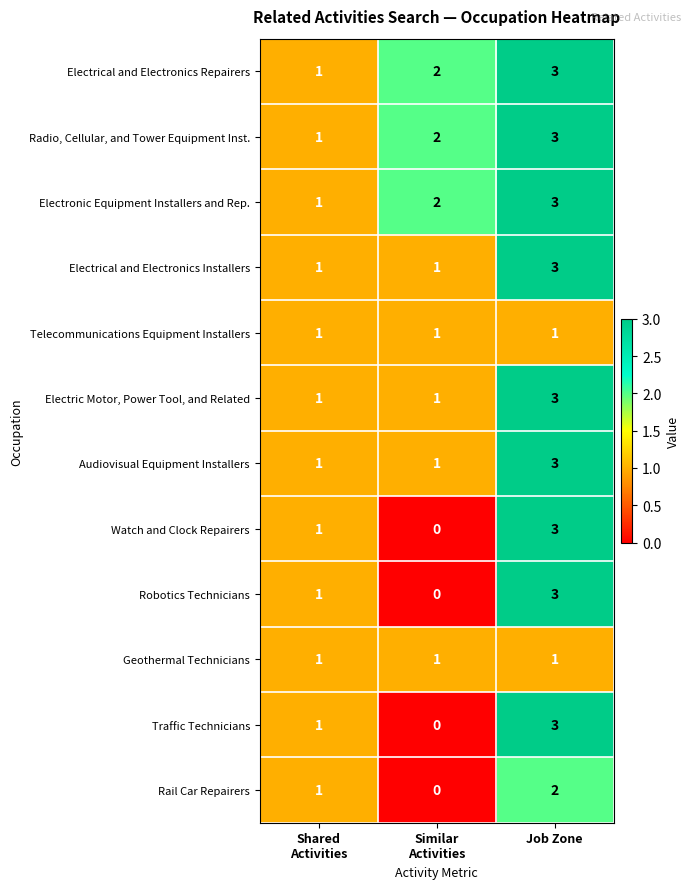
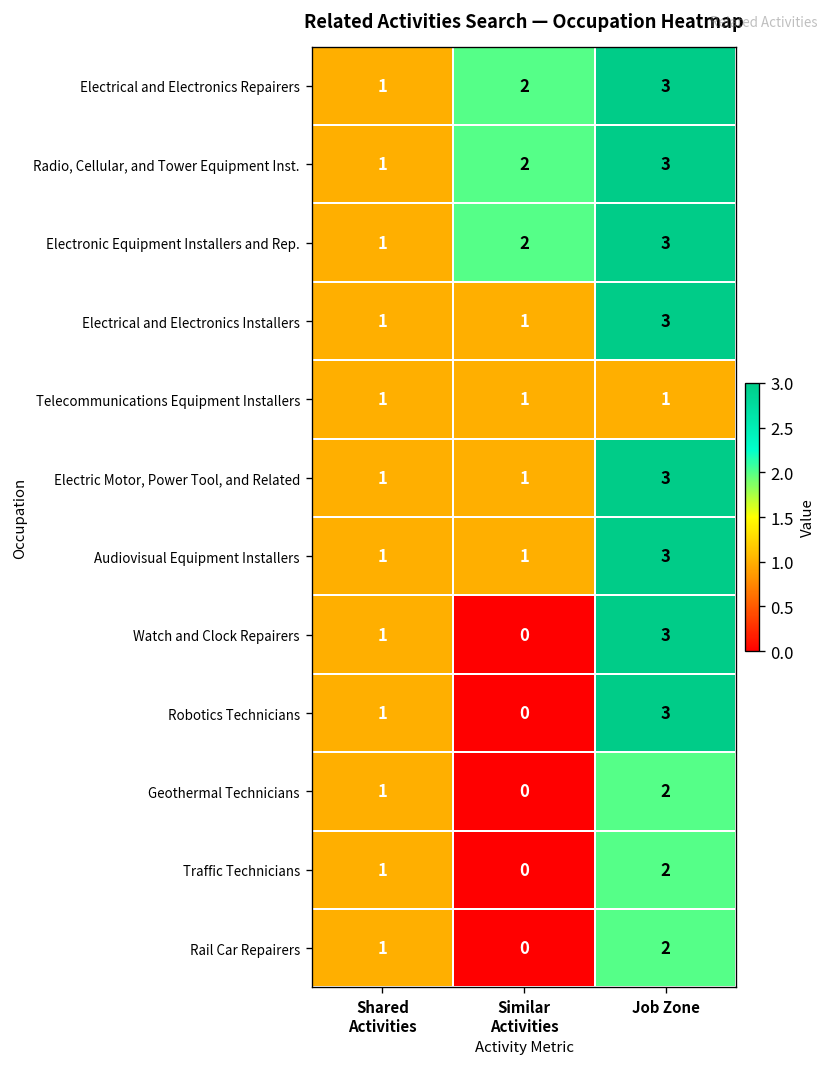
Geothermal Technicians, Similar Activities: 1 -> 0
Geothermal Technicians, Job Zone: 1 -> 2
Traffic Technicians, Job Zone: 3 -> 2
